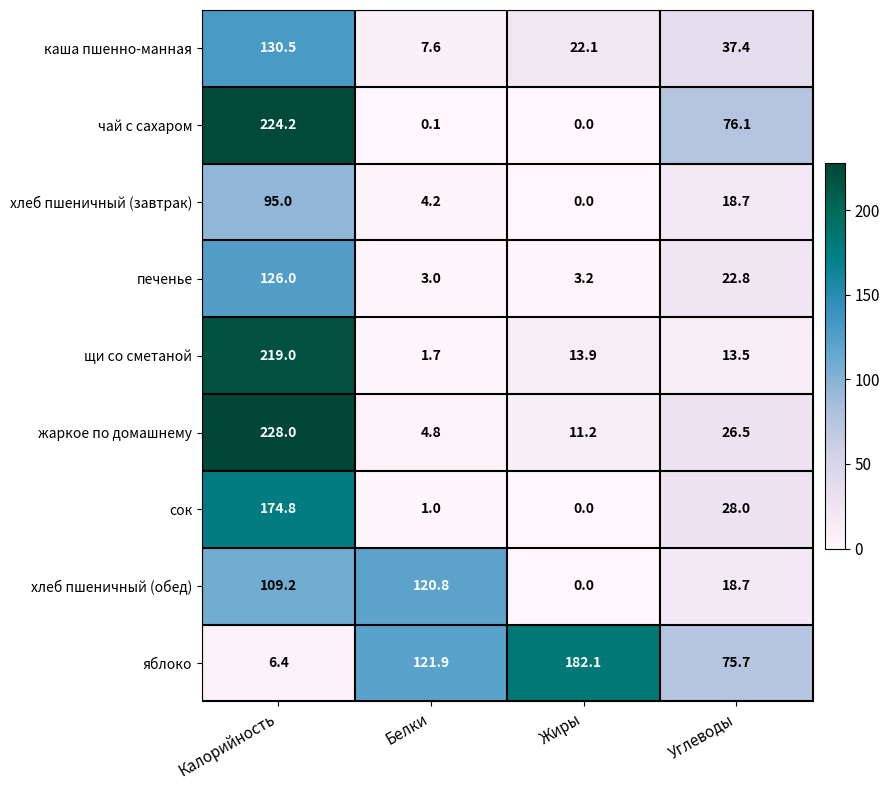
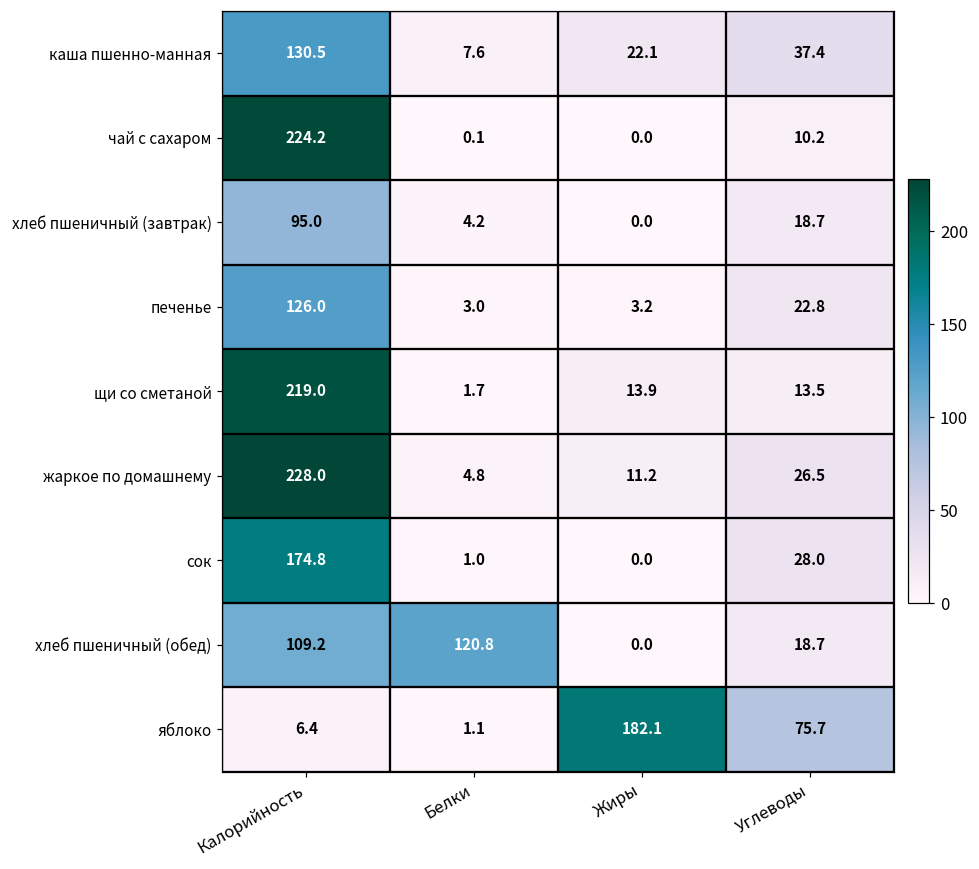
чай с сахаром, Углеводы: 76.1 -> 10.2
яблоко, Белки: 121.9 -> 1.1
